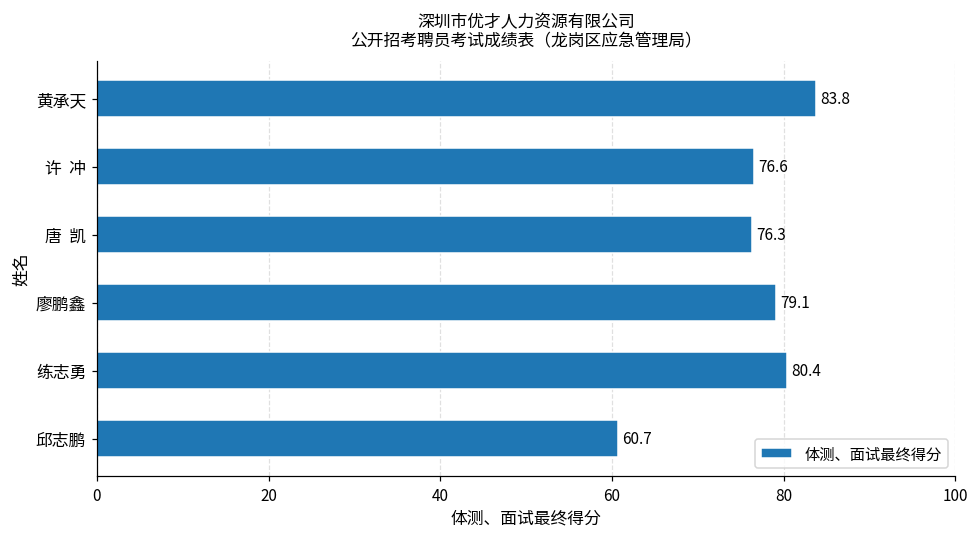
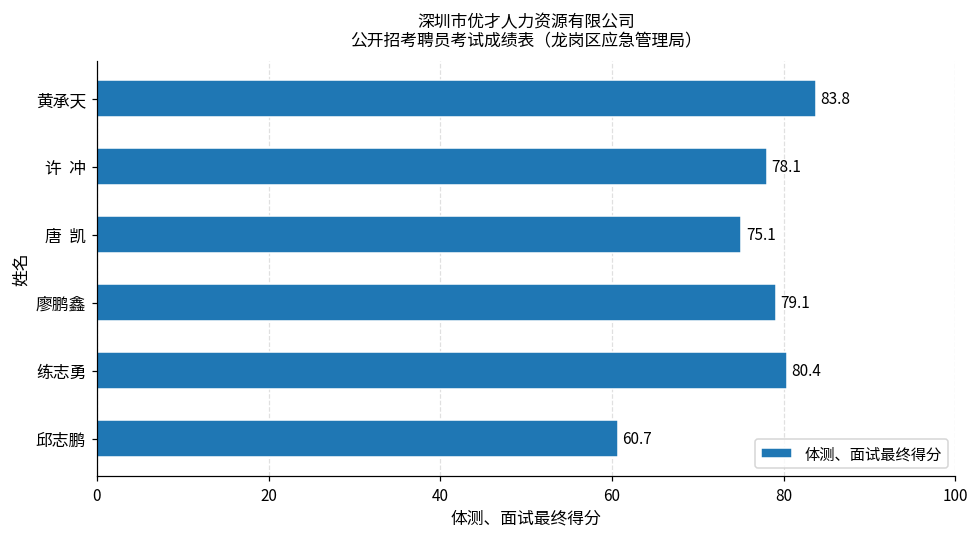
许 冲: 76.6 -> 78.1
唐 凯: 76.3 -> 75.1
